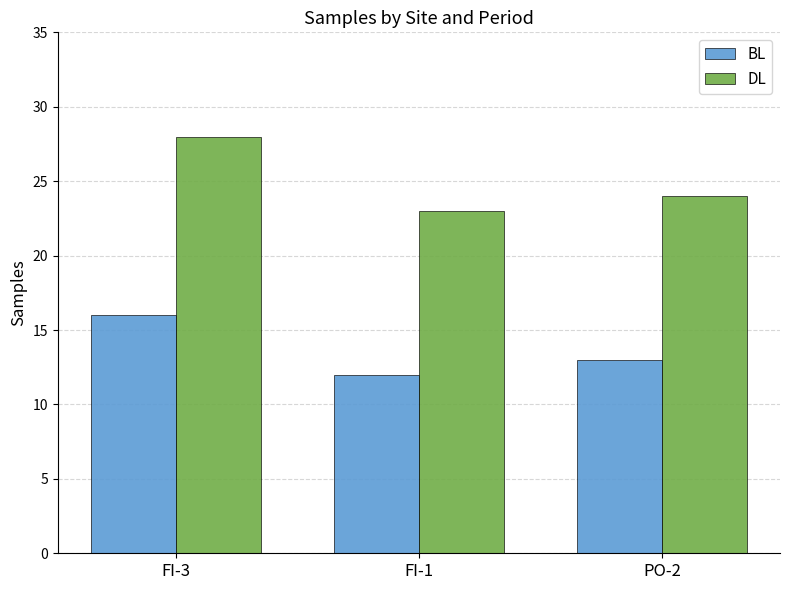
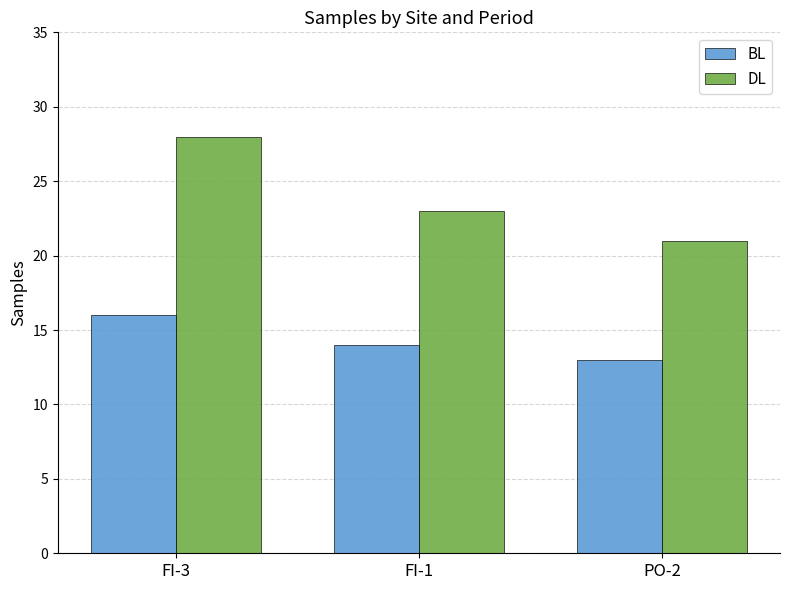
BL, FI-1: 12 -> 14
DL, PO-2: 24 -> 21
